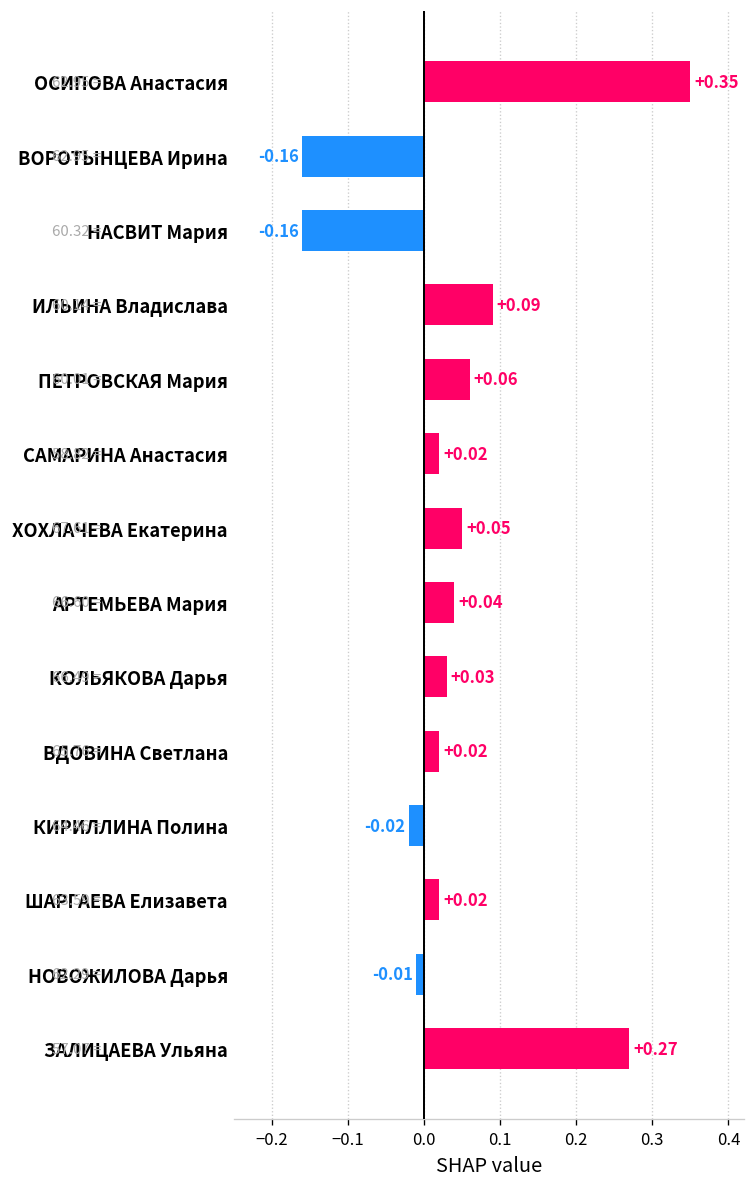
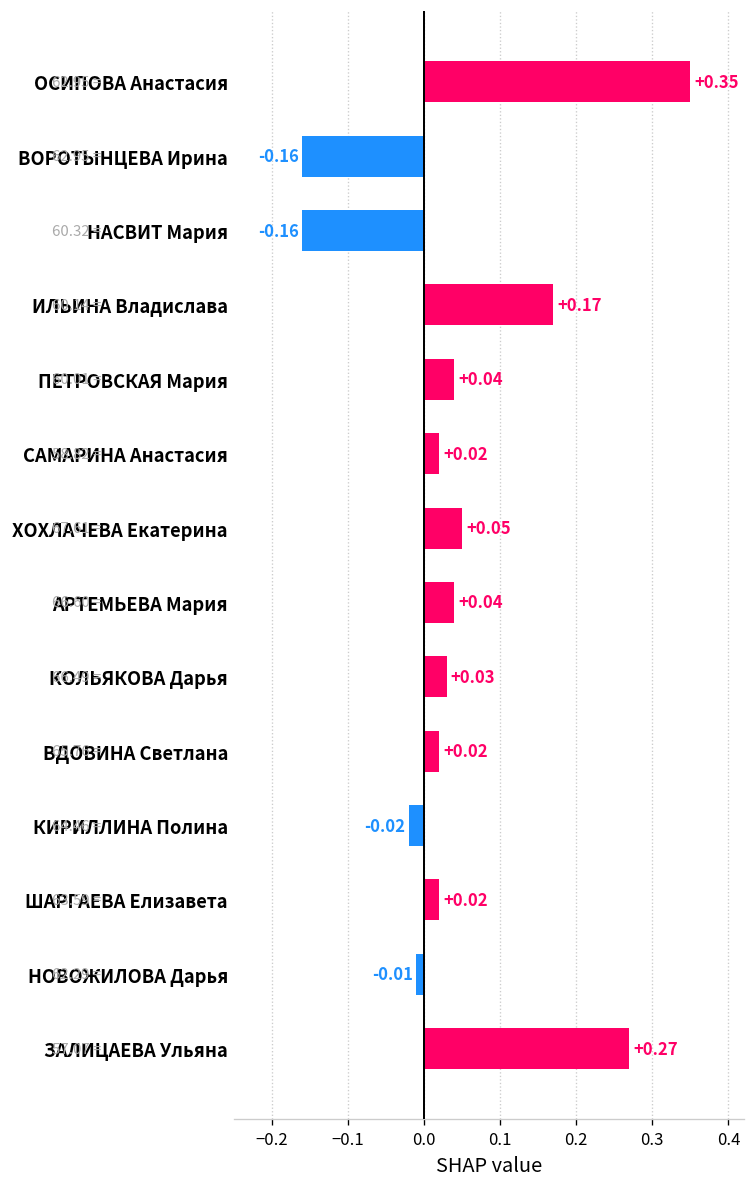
ИЛЬИНА Владислава: +0.09 -> +0.17
ПЕТРОВСКАЯ Мария: +0.06 -> +0.04
